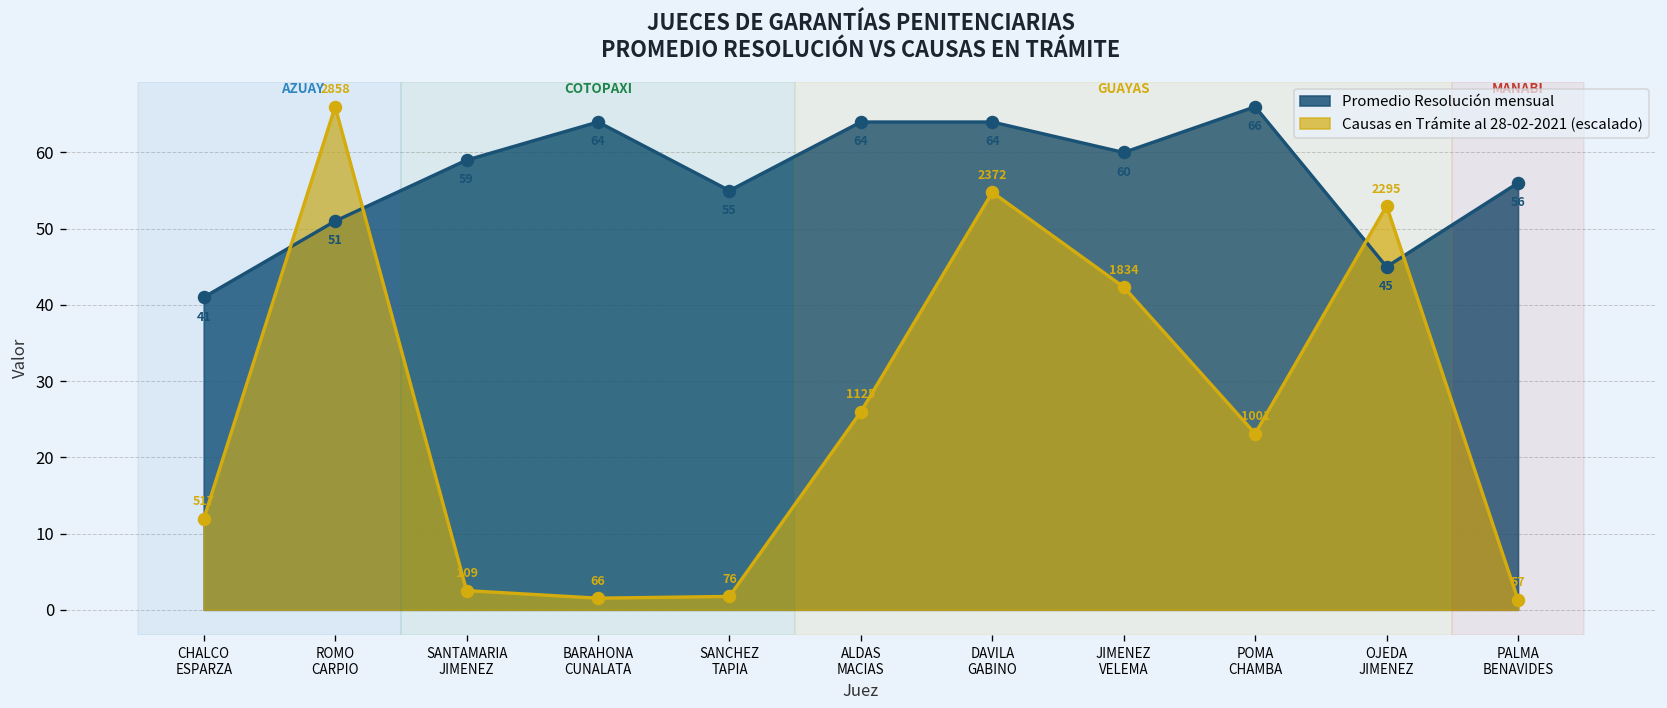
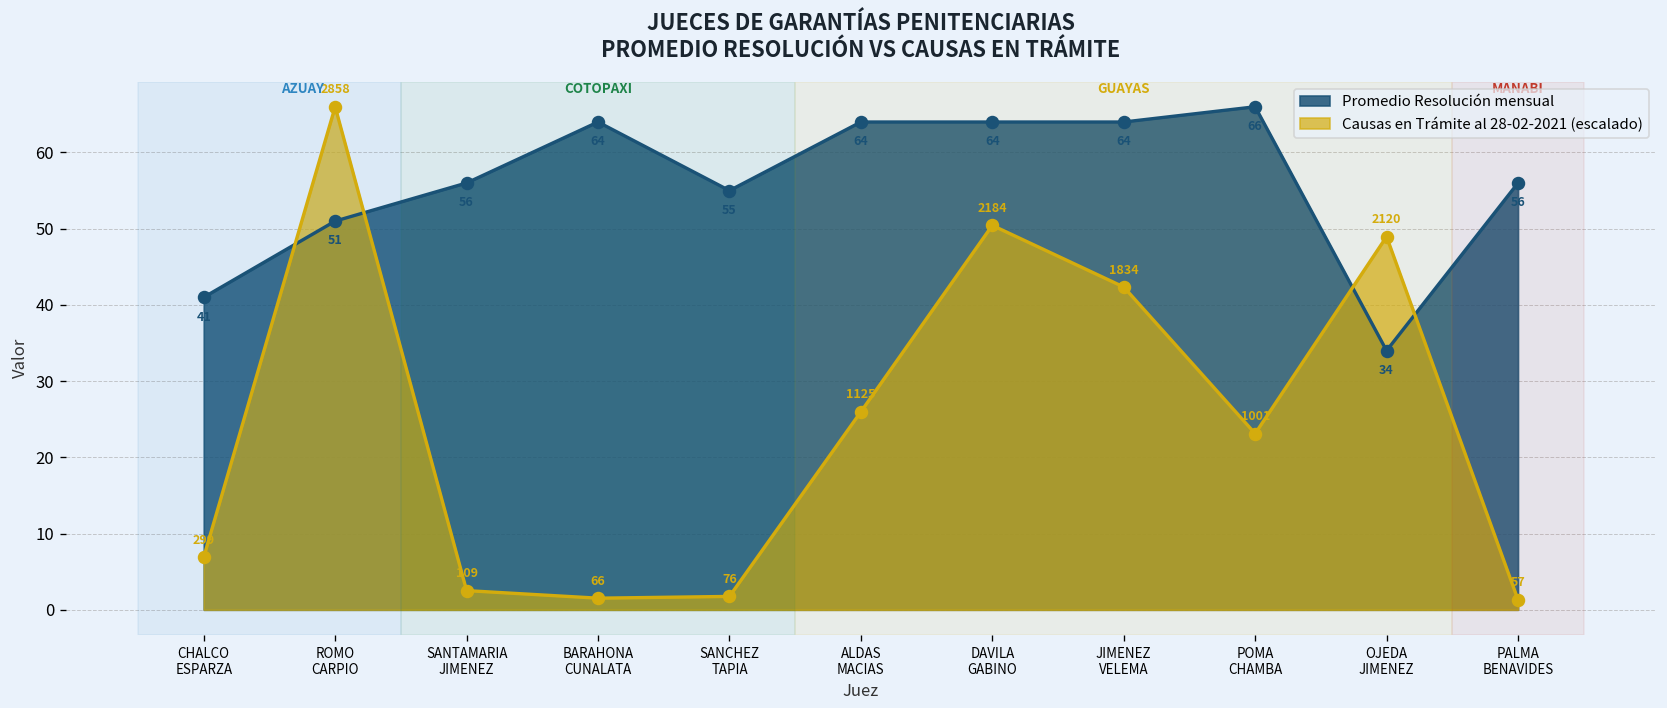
Causas en Trámite al 28-02-2021 (escalado), CHALCO ESPARZA: 517 -> 299
Promedio Resolución mensual, SANTAMARIA JIMENEZ: 59 -> 56
Causas en Trámite al 28-02-2021 (escalado), DAVILA GABINO: 2372 -> 2184
Promedio Resolución mensual, JIMENEZ VELEMA: 60 -> 64
Promedio Resolución mensual, OJEDA JIMENEZ: 45 -> 34
Causas en Trámite al 28-02-2021 (escalado), OJEDA JIMENEZ: 2295 -> 2120
